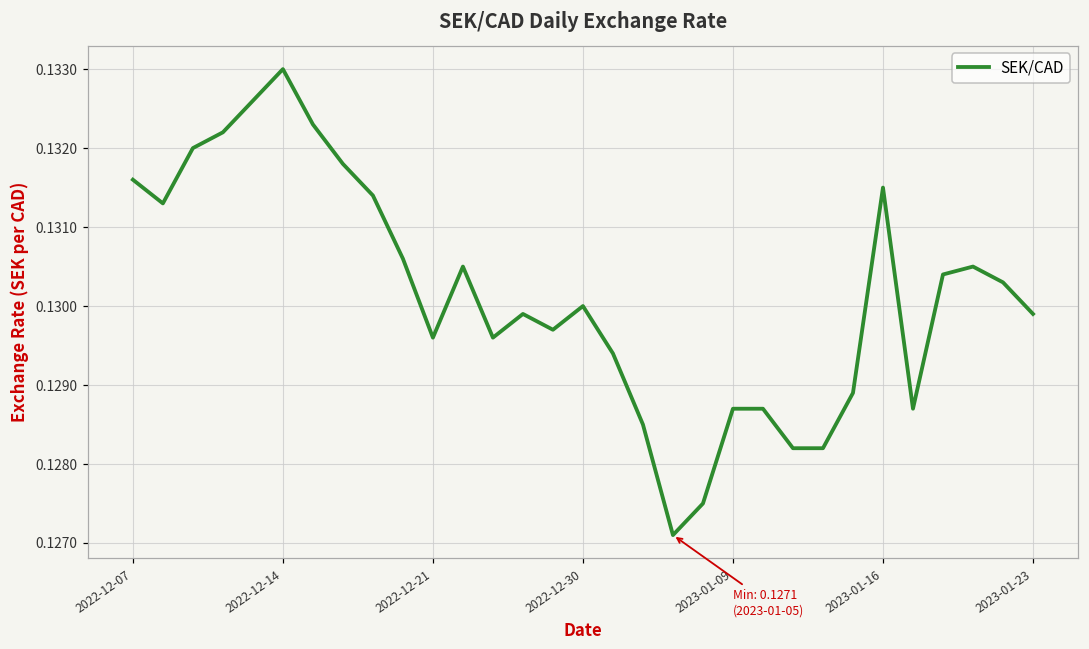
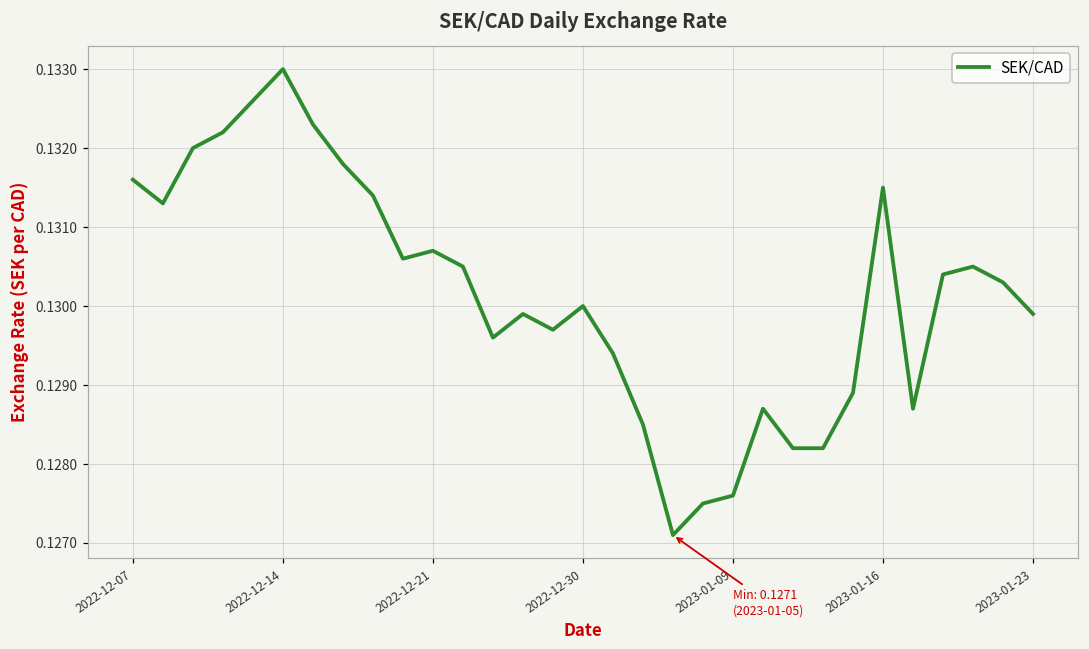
2022-12-21: 0.1296 -> 0.1307
2023-01-09: 0.1287 -> 0.1276
